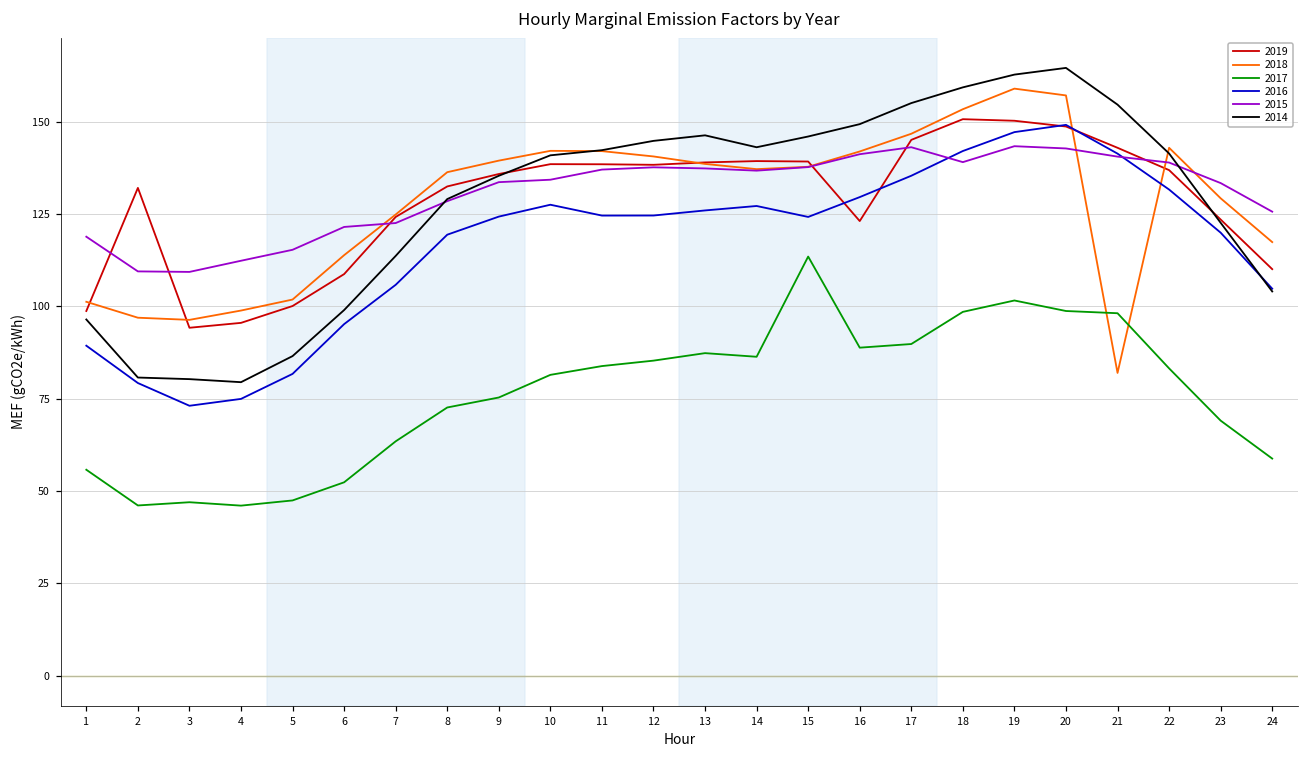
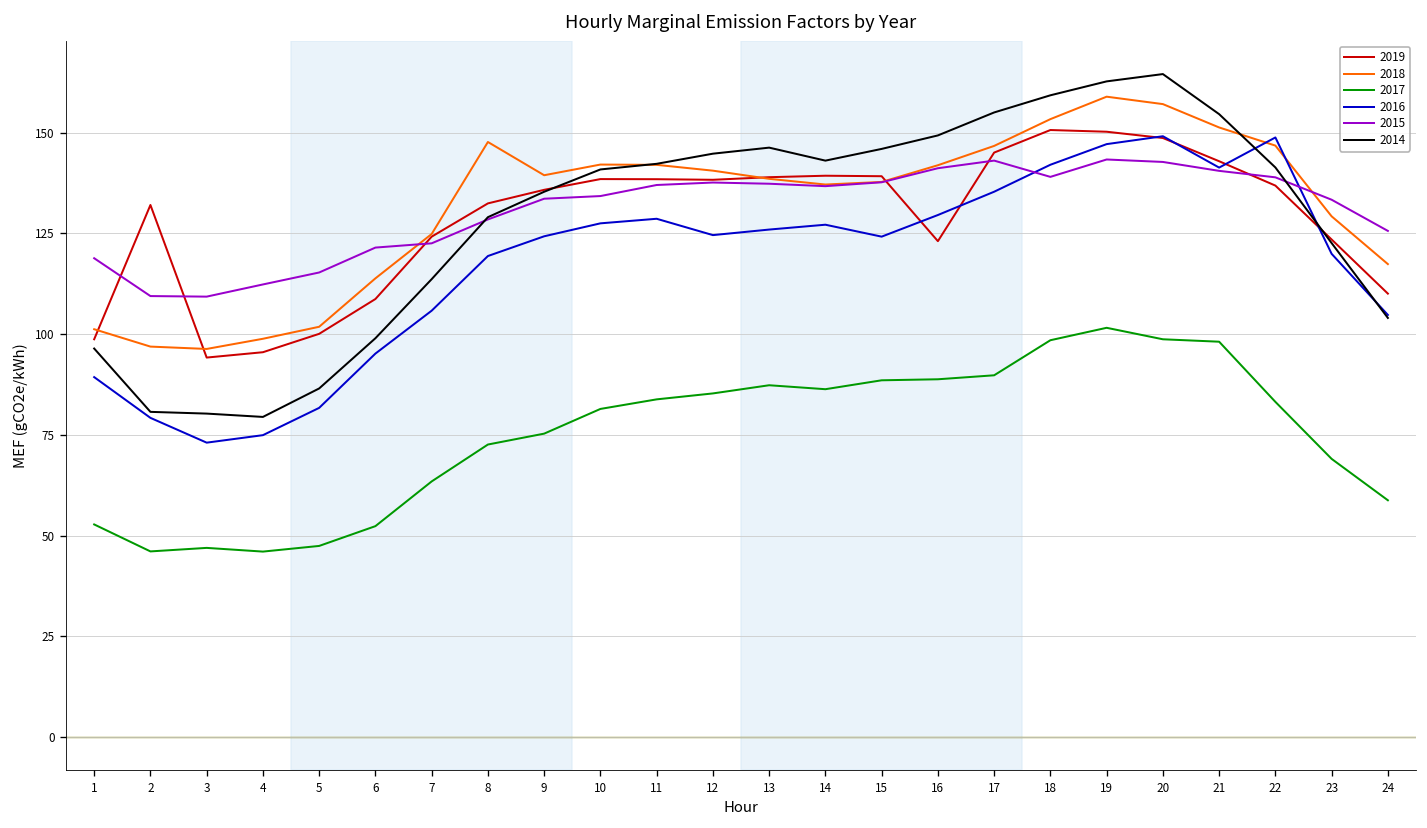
2017, 1: 56 -> 53
2018, 8: 136 -> 148
2016, 11: 125 -> 129
2017, 15: 113 -> 89
2018, 21: 82 -> 151
2018, 22: 143 -> 147
2016, 22: 132 -> 149
